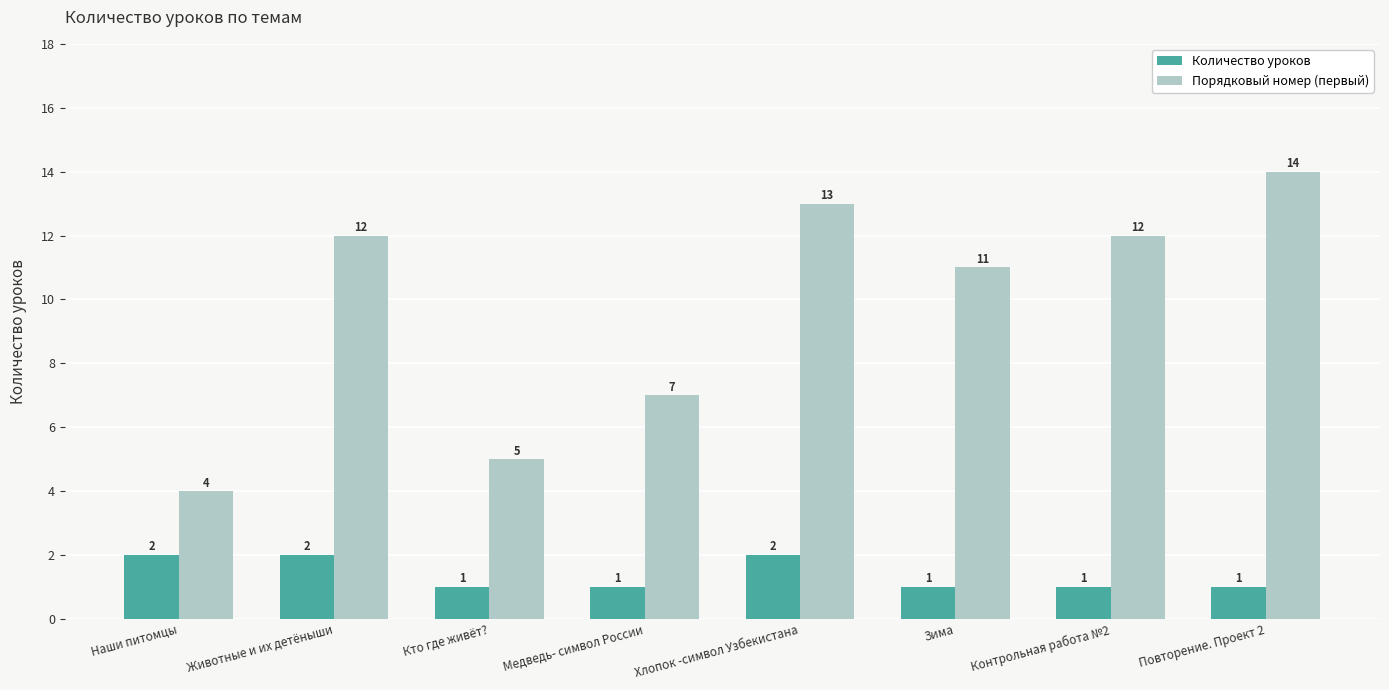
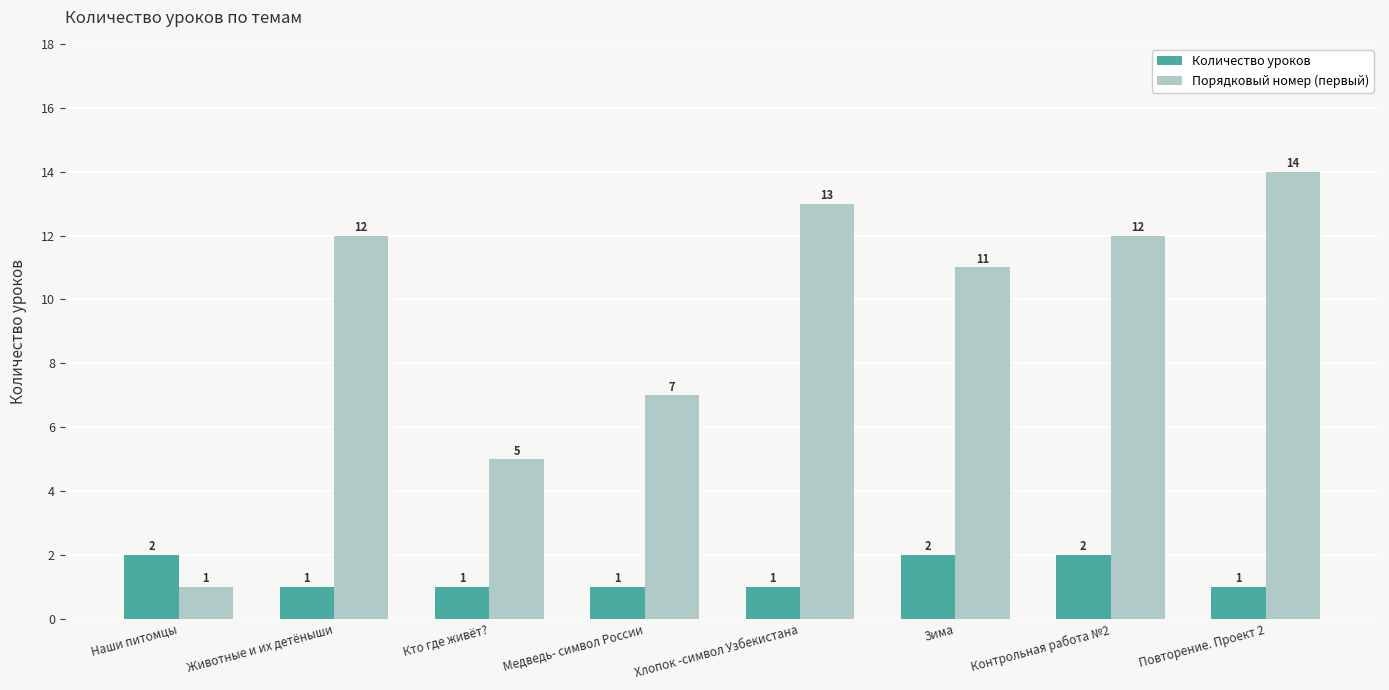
Порядковый номер (первый), Наши питомцы: 4 -> 1
Количество уроков, Животные и их детёныши: 2 -> 1
Количество уроков, Хлопок -символ Узбекистана: 2 -> 1
Количество уроков, Зима: 1 -> 2
Количество уроков, Контрольная работа №2: 1 -> 2
